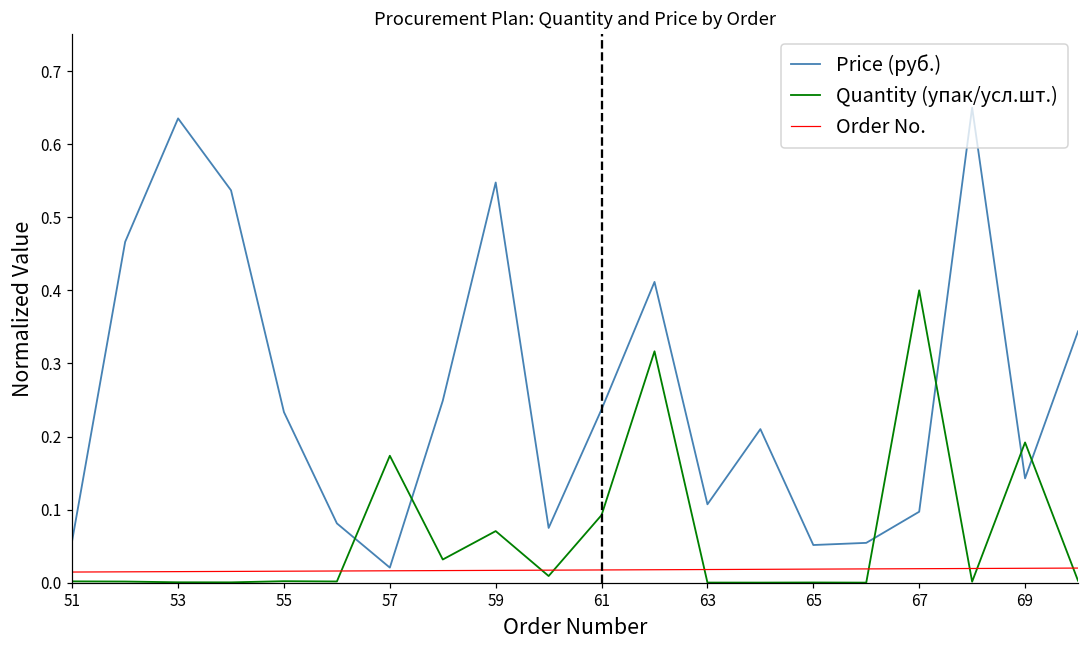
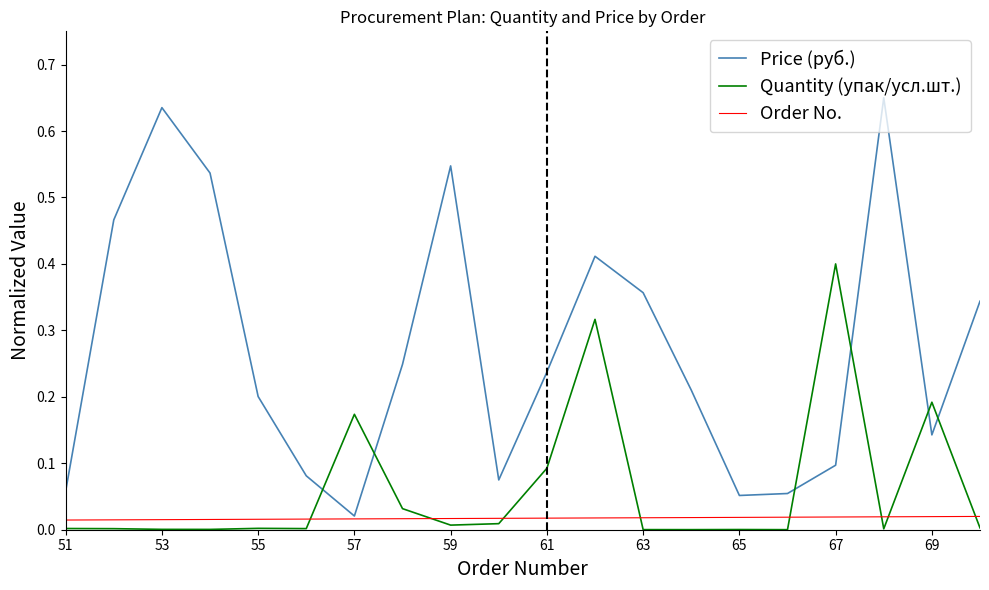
Price (руб.), 55: 0.23 -> 0.20
Quantity (упак/усл.шт.), 59: 0.07 -> 0.01
Price (руб.), 63: 0.11 -> 0.36
